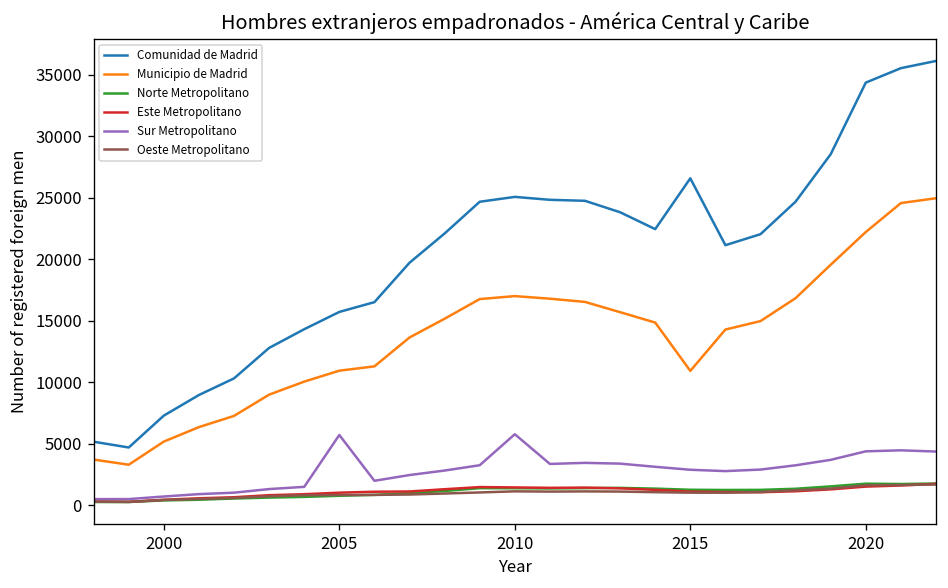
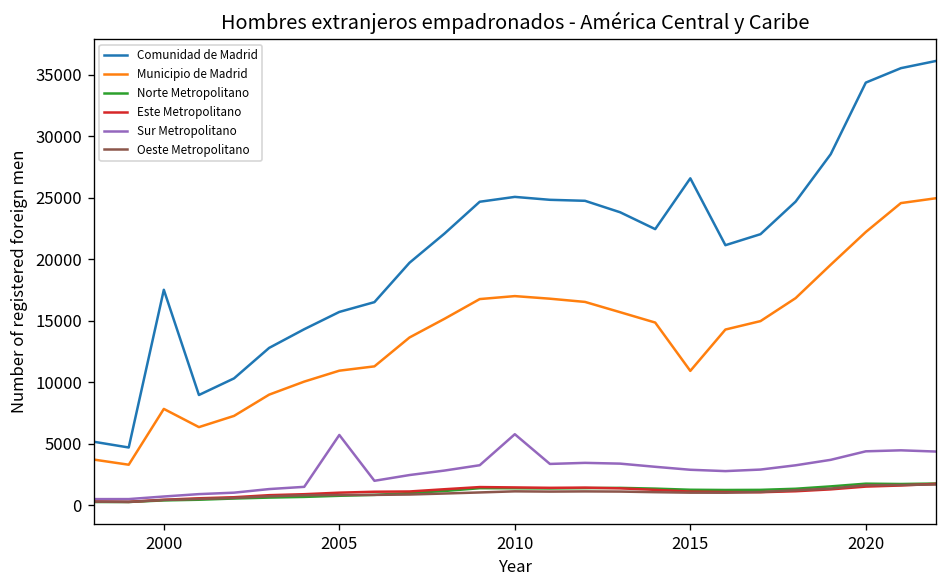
Comunidad de Madrid, 2000: 7300 -> 17500
Municipio de Madrid, 2000: 5200 -> 7800
